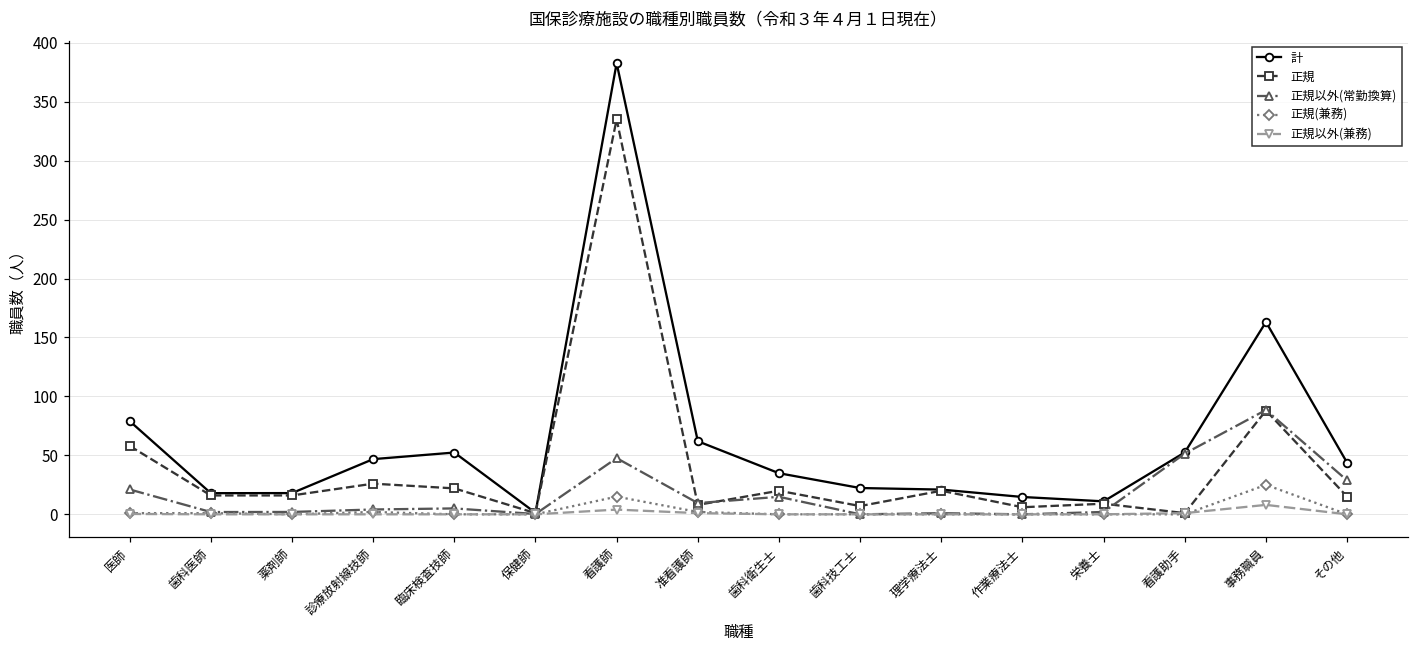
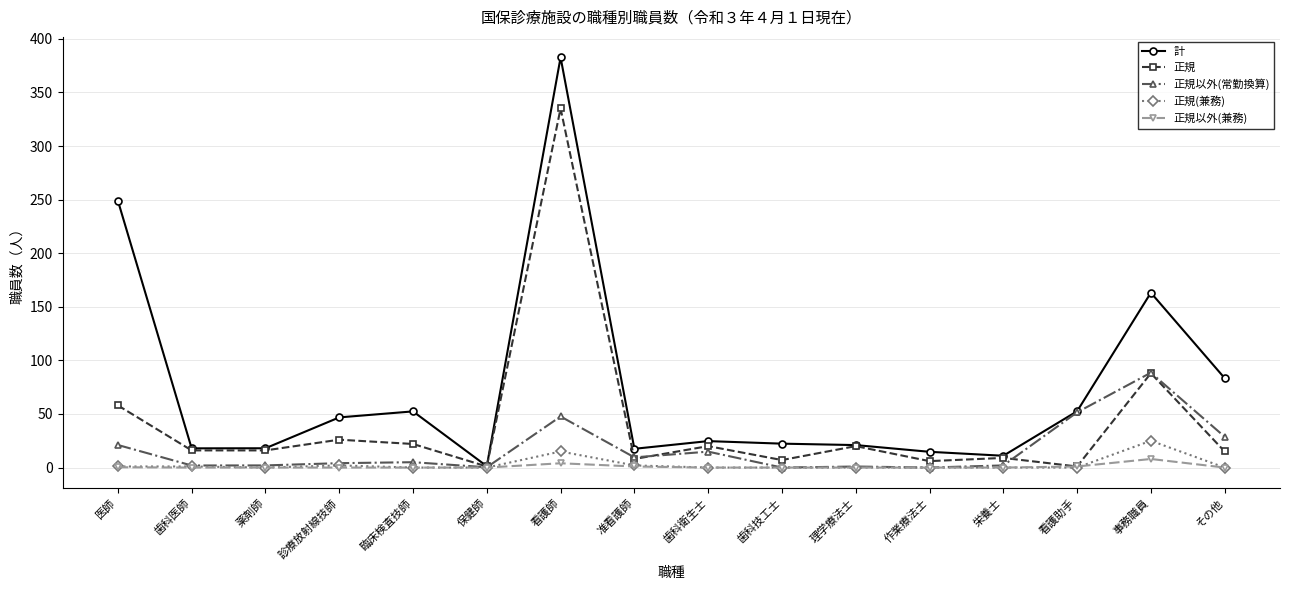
計, 医師: 79 -> 249
計, 准看護師: 62 -> 18
計, 歯科衛生士: 35 -> 25
計, その他: 44 -> 83
